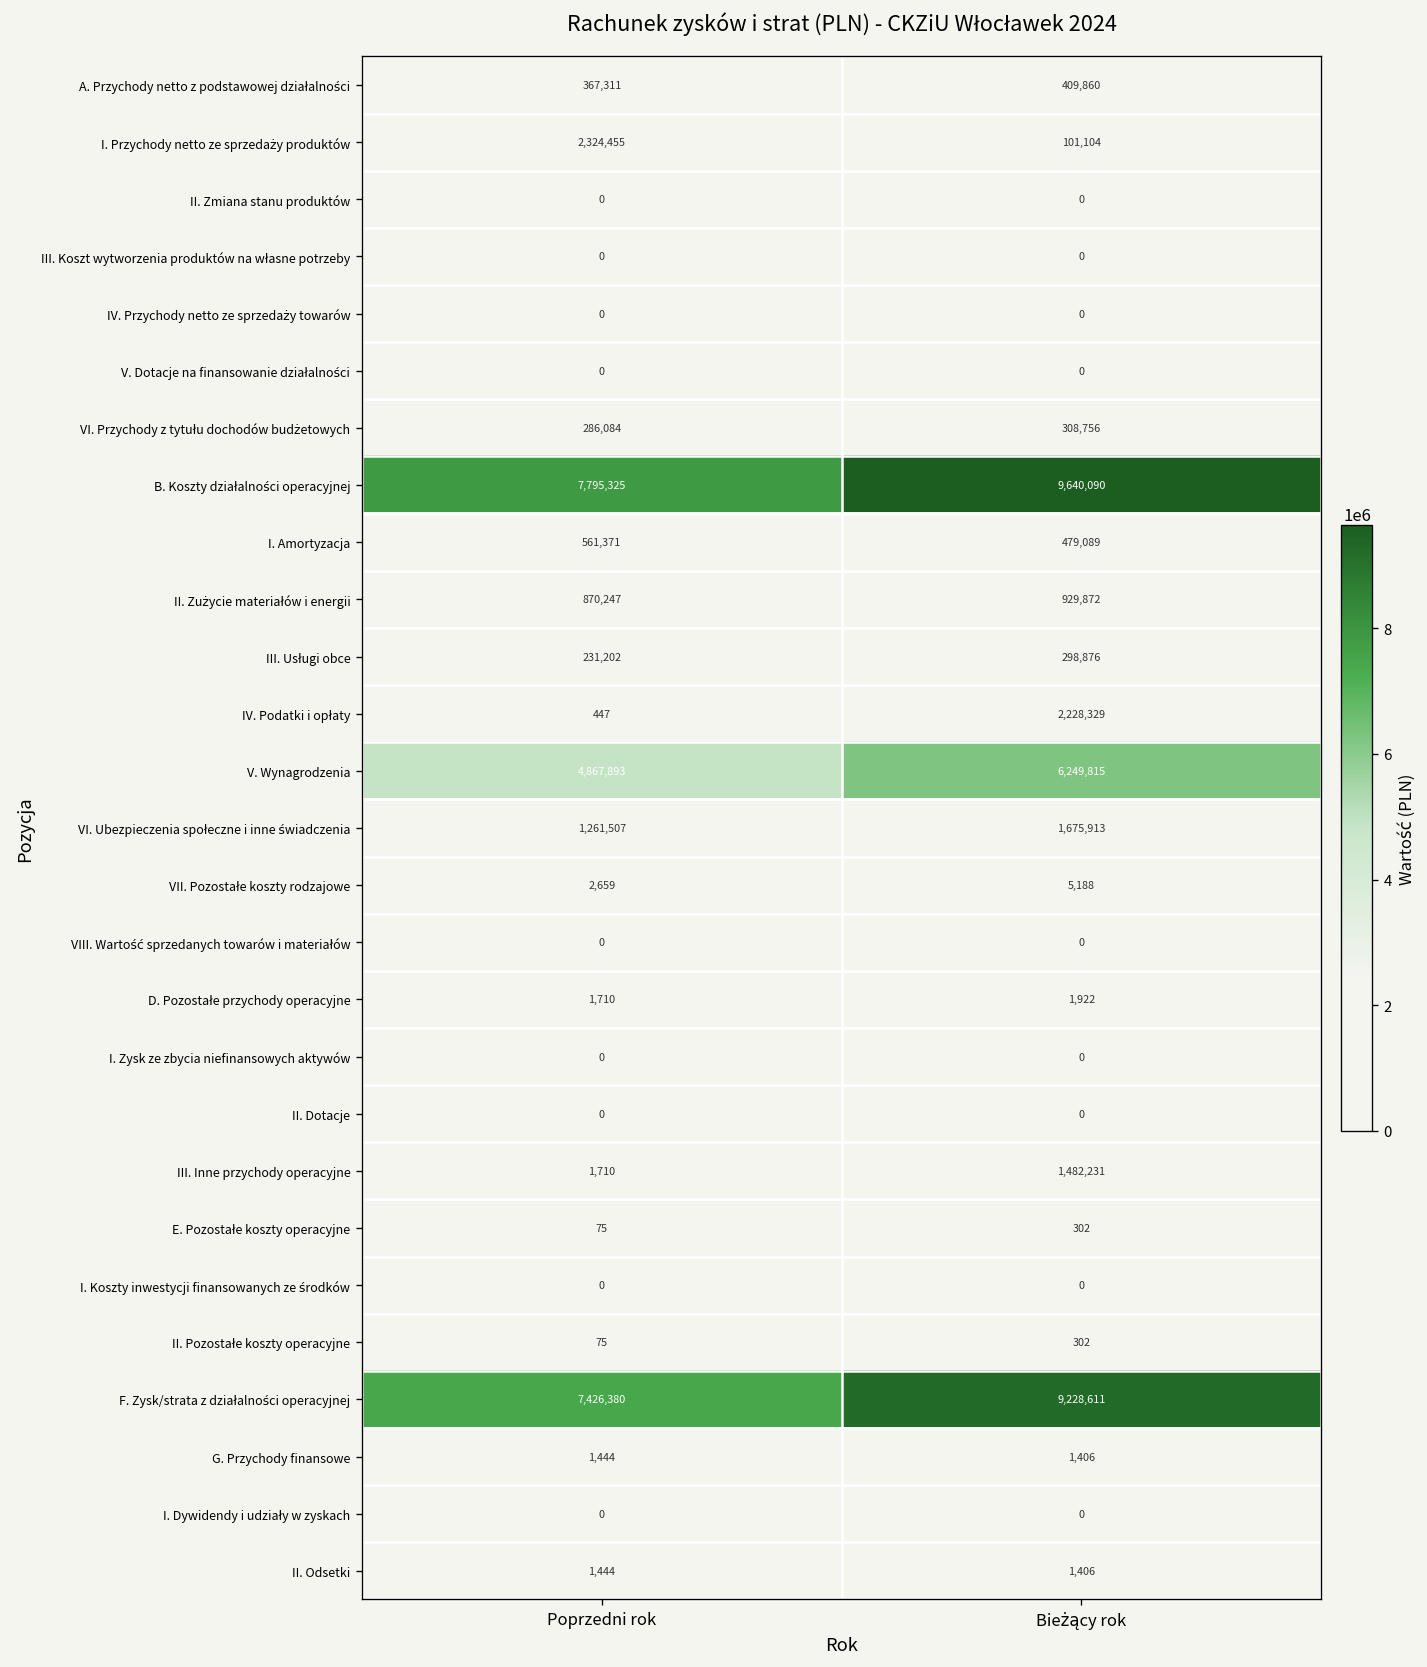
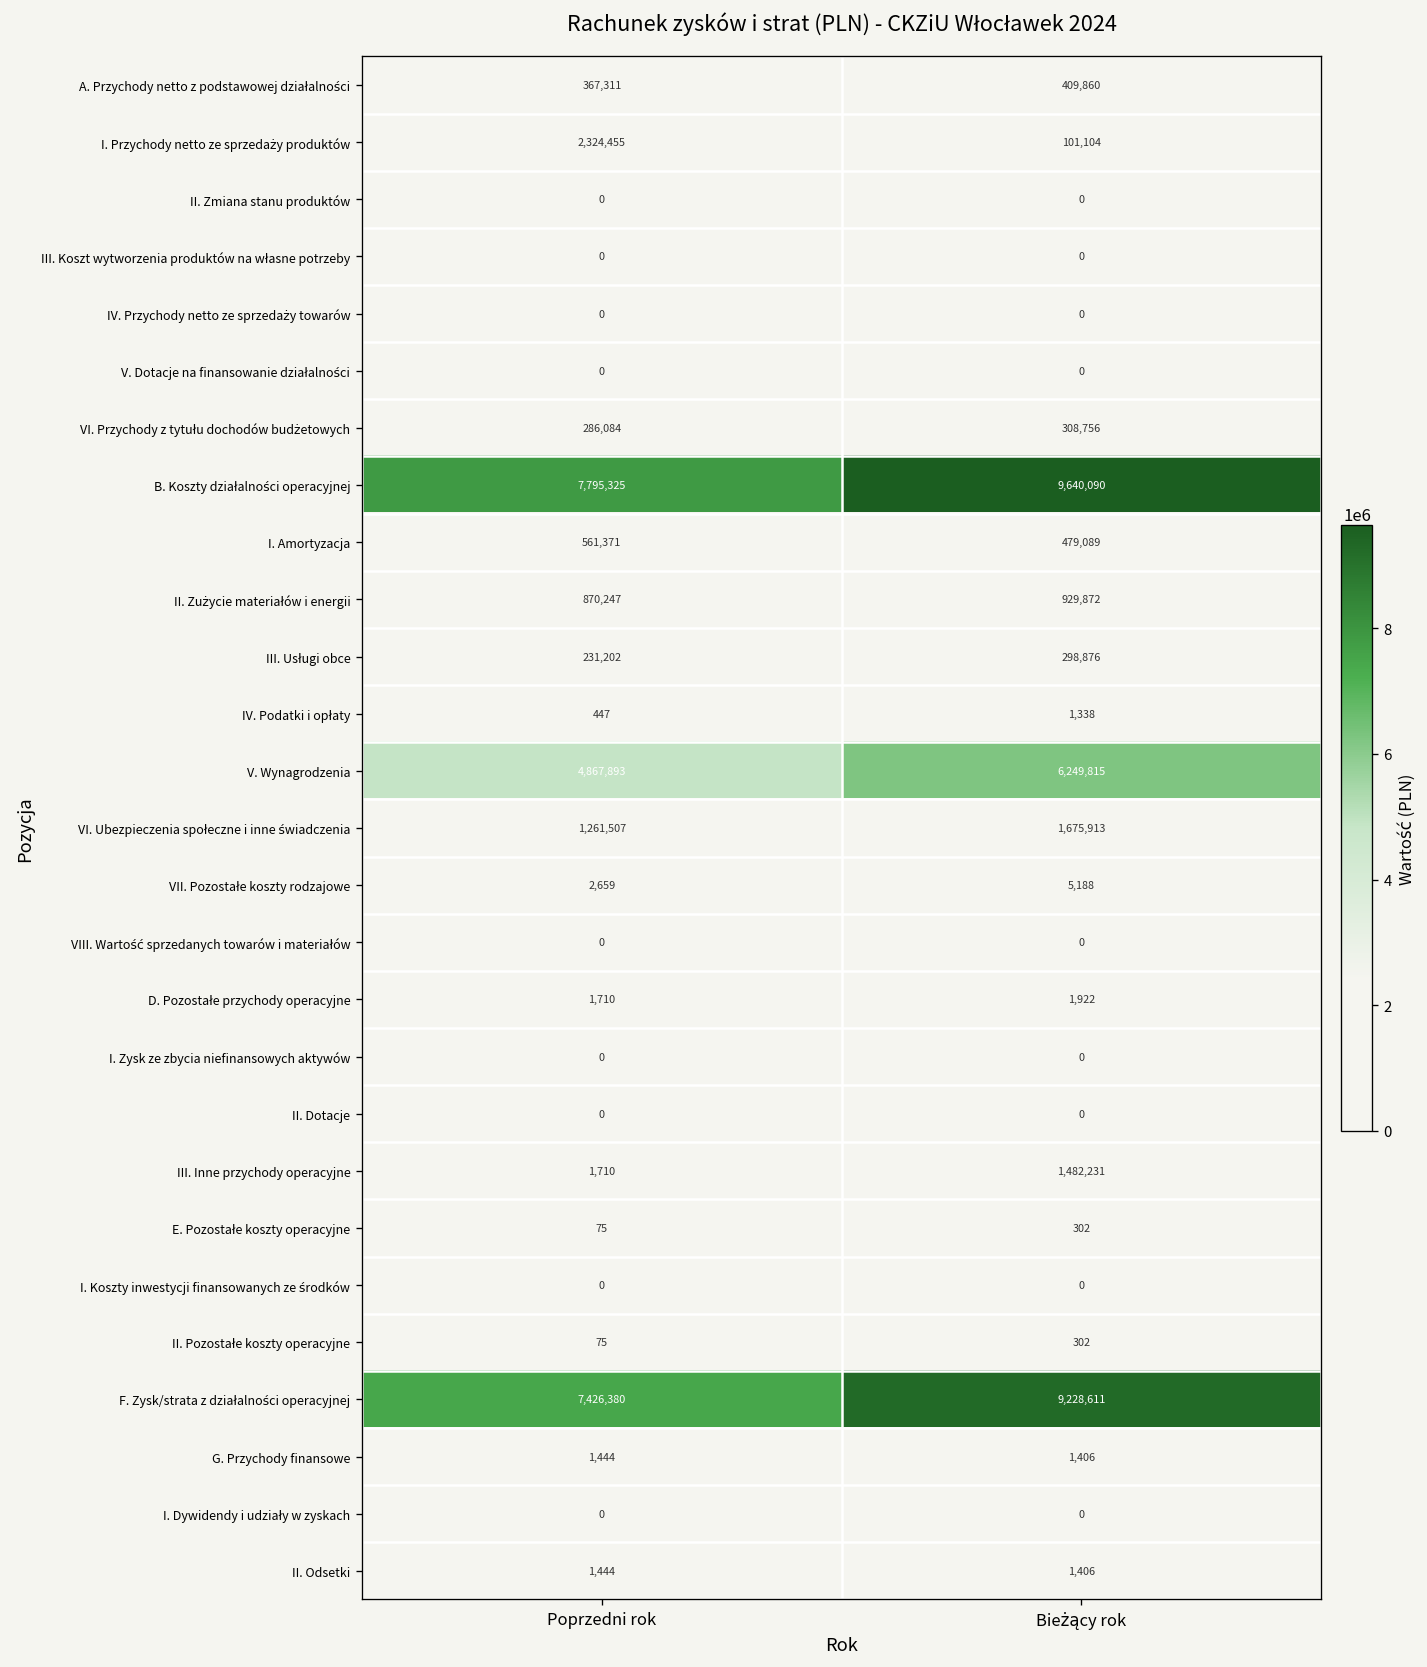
IV. Podatki i opłaty, Bieżący rok: 2,228,329 -> 1,338
